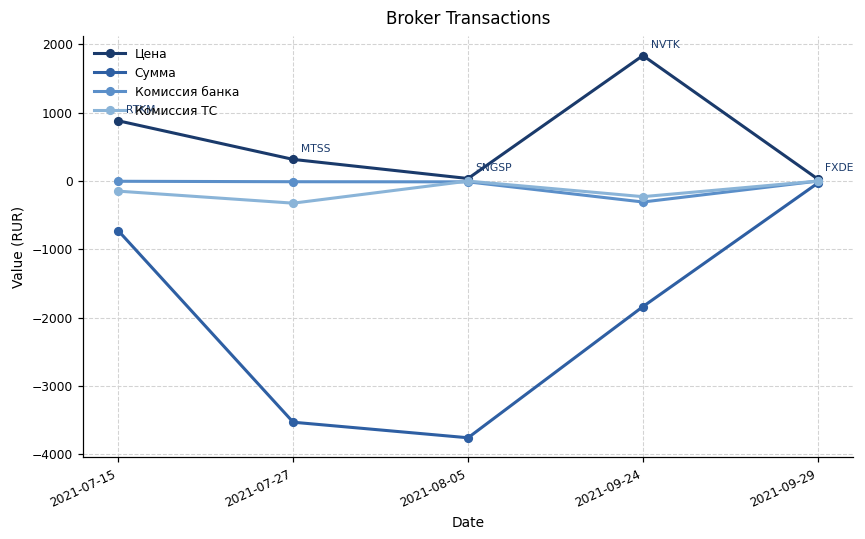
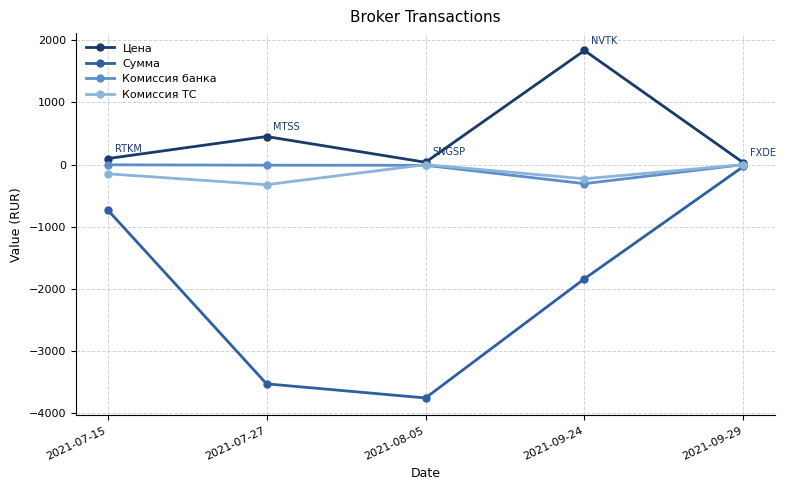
Цена, 2021-07-15: 900 -> 100
Цена, 2021-07-27: 300 -> 500
